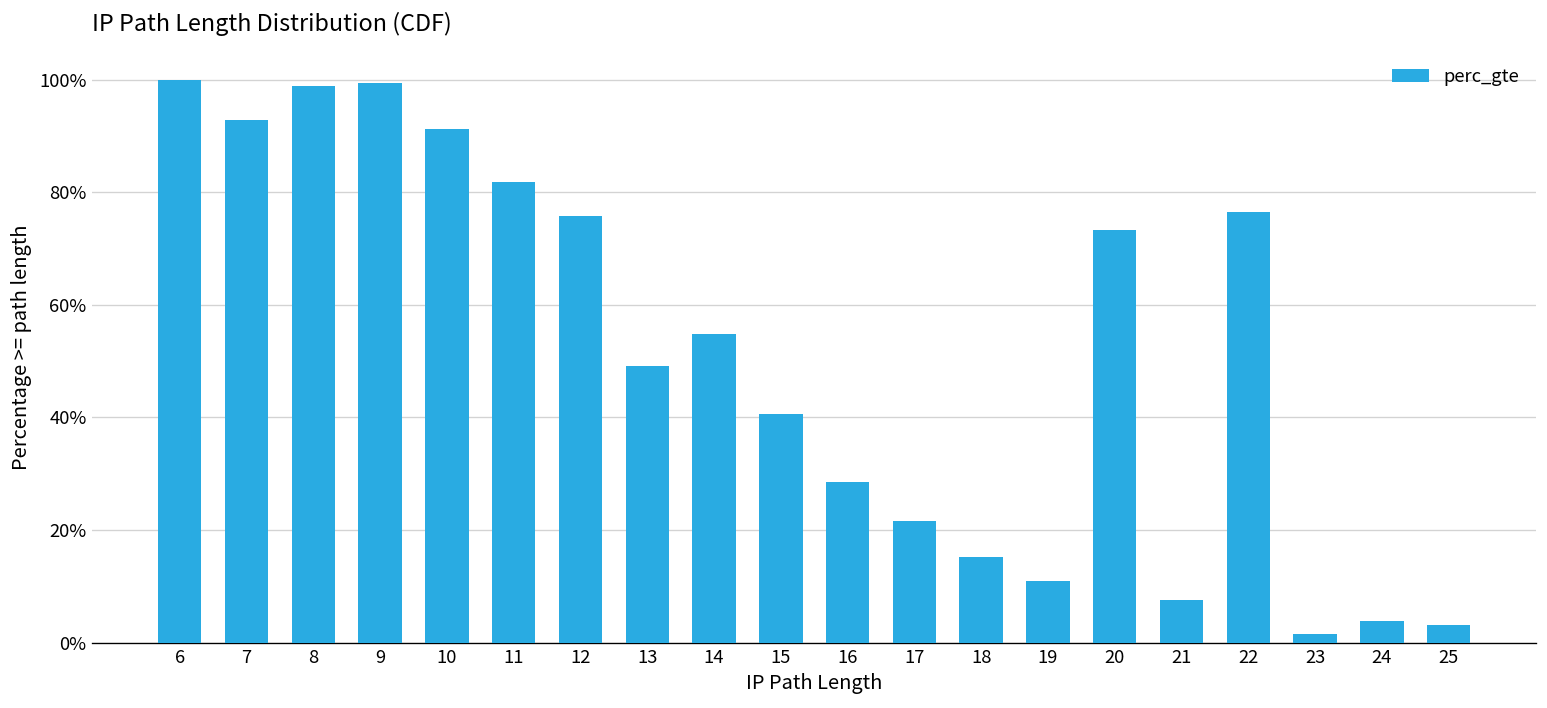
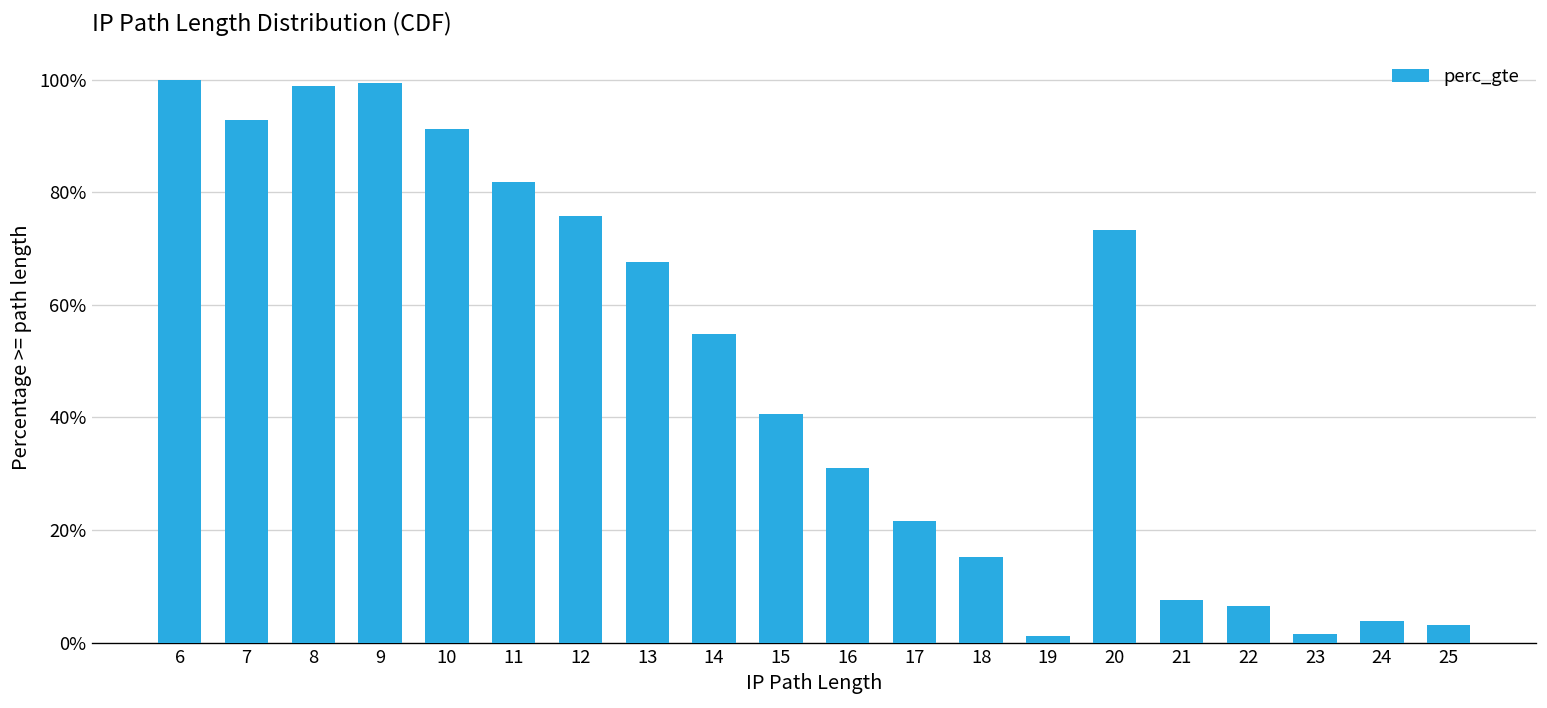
13: 49% -> 68%
16: 29% -> 31%
19: 11% -> 1%
22: 76% -> 6%
